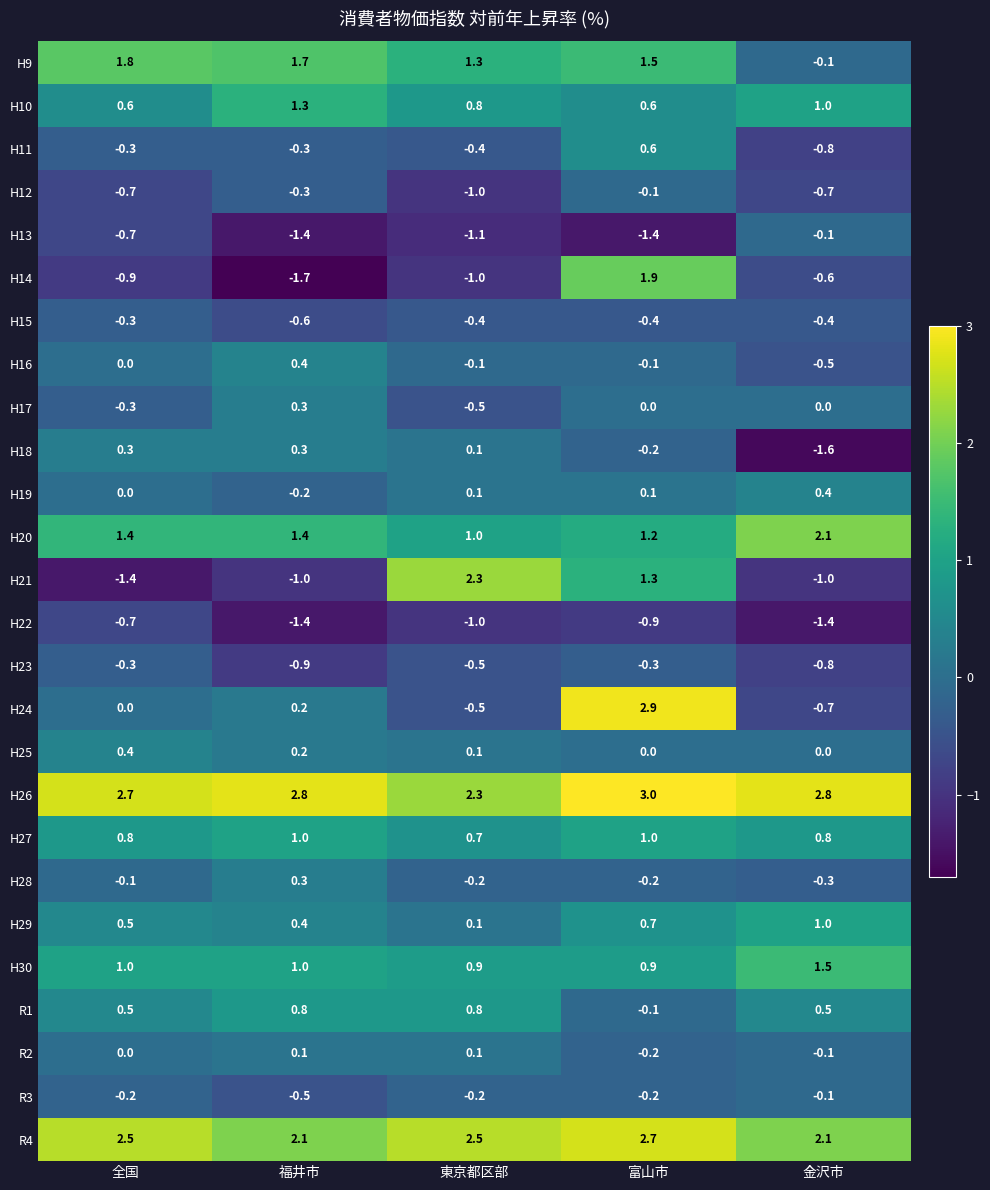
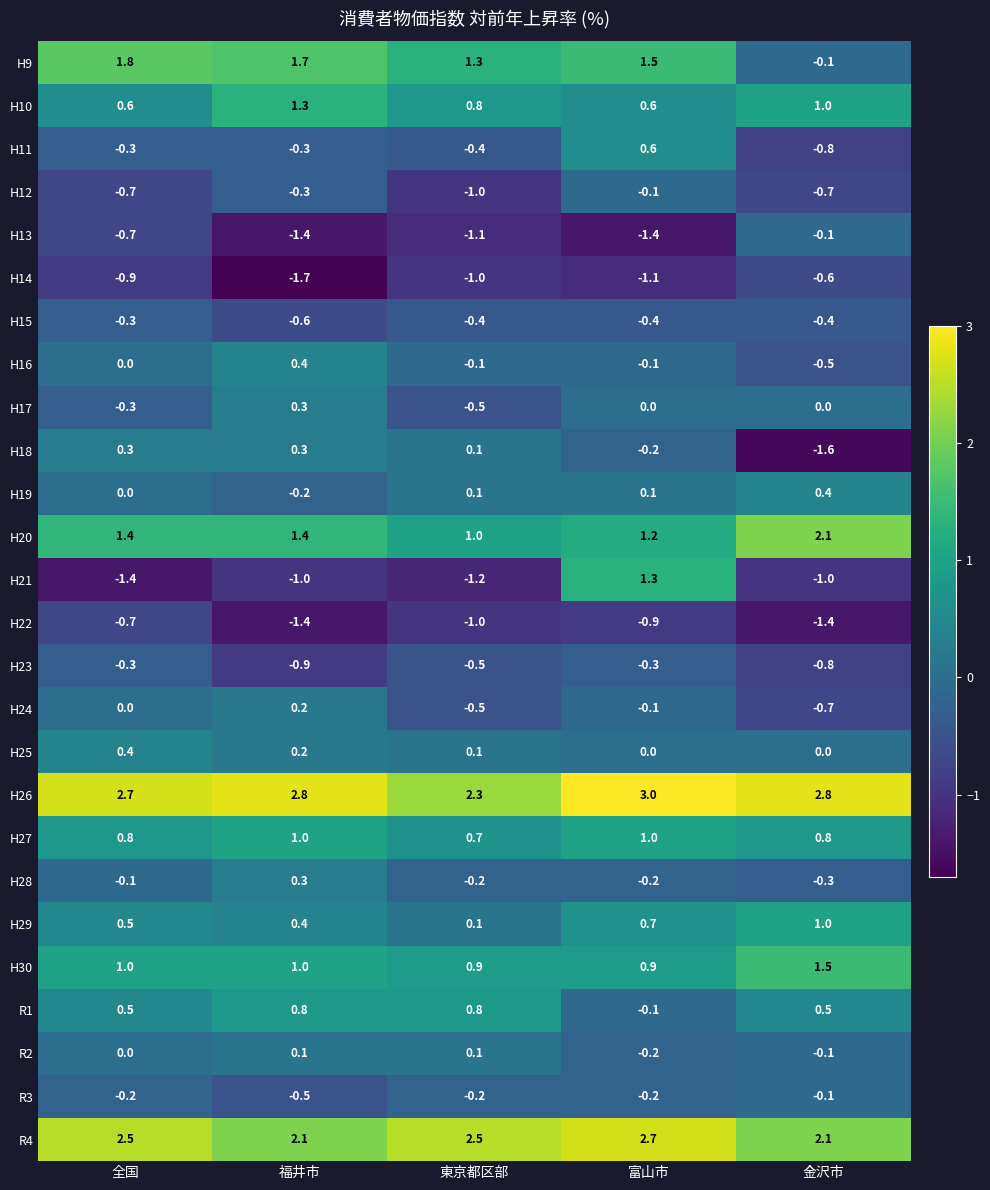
H14, 富山市: 1.9 -> -1.1
H21, 東京都区部: 2.3 -> -1.2
H24, 富山市: 2.9 -> -0.1
